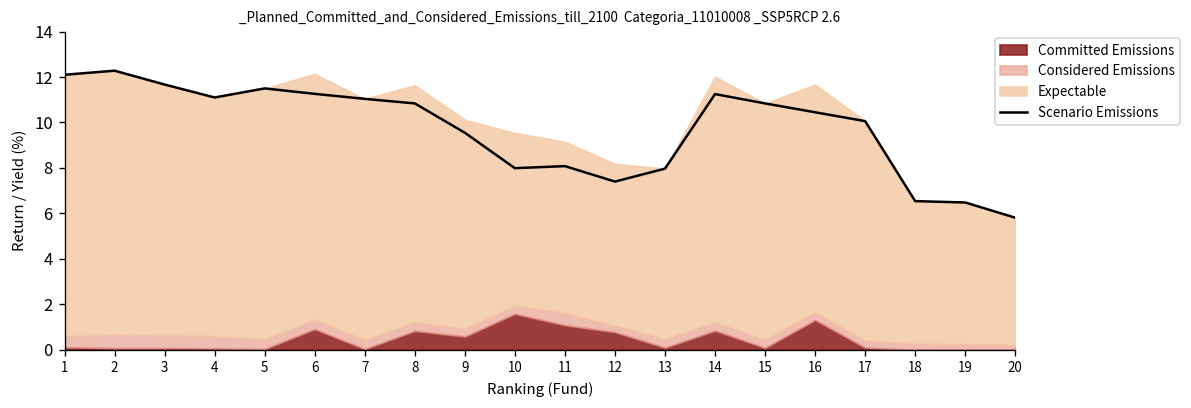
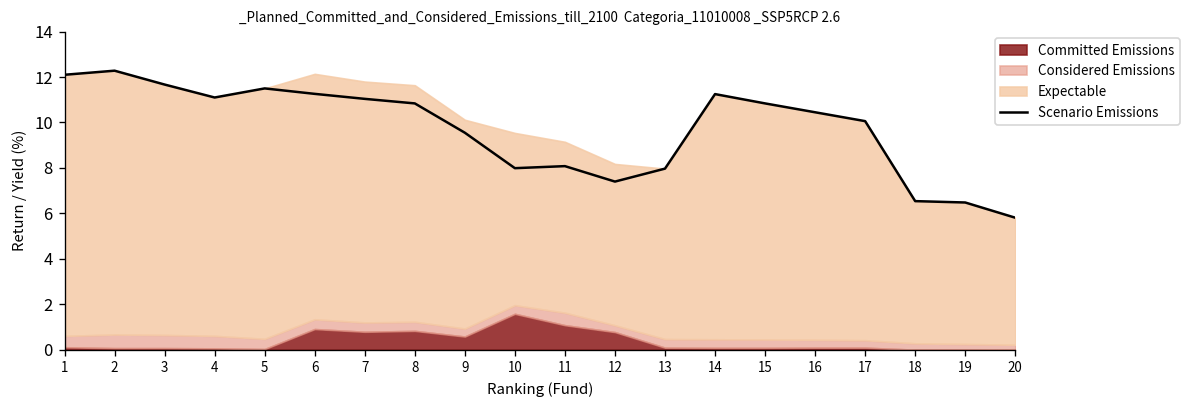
Committed Emissions, 7: 0.0 -> 0.8
Committed Emissions, 14: 0.8 -> 0.1
Committed Emissions, 16: 1.3 -> 0.1
